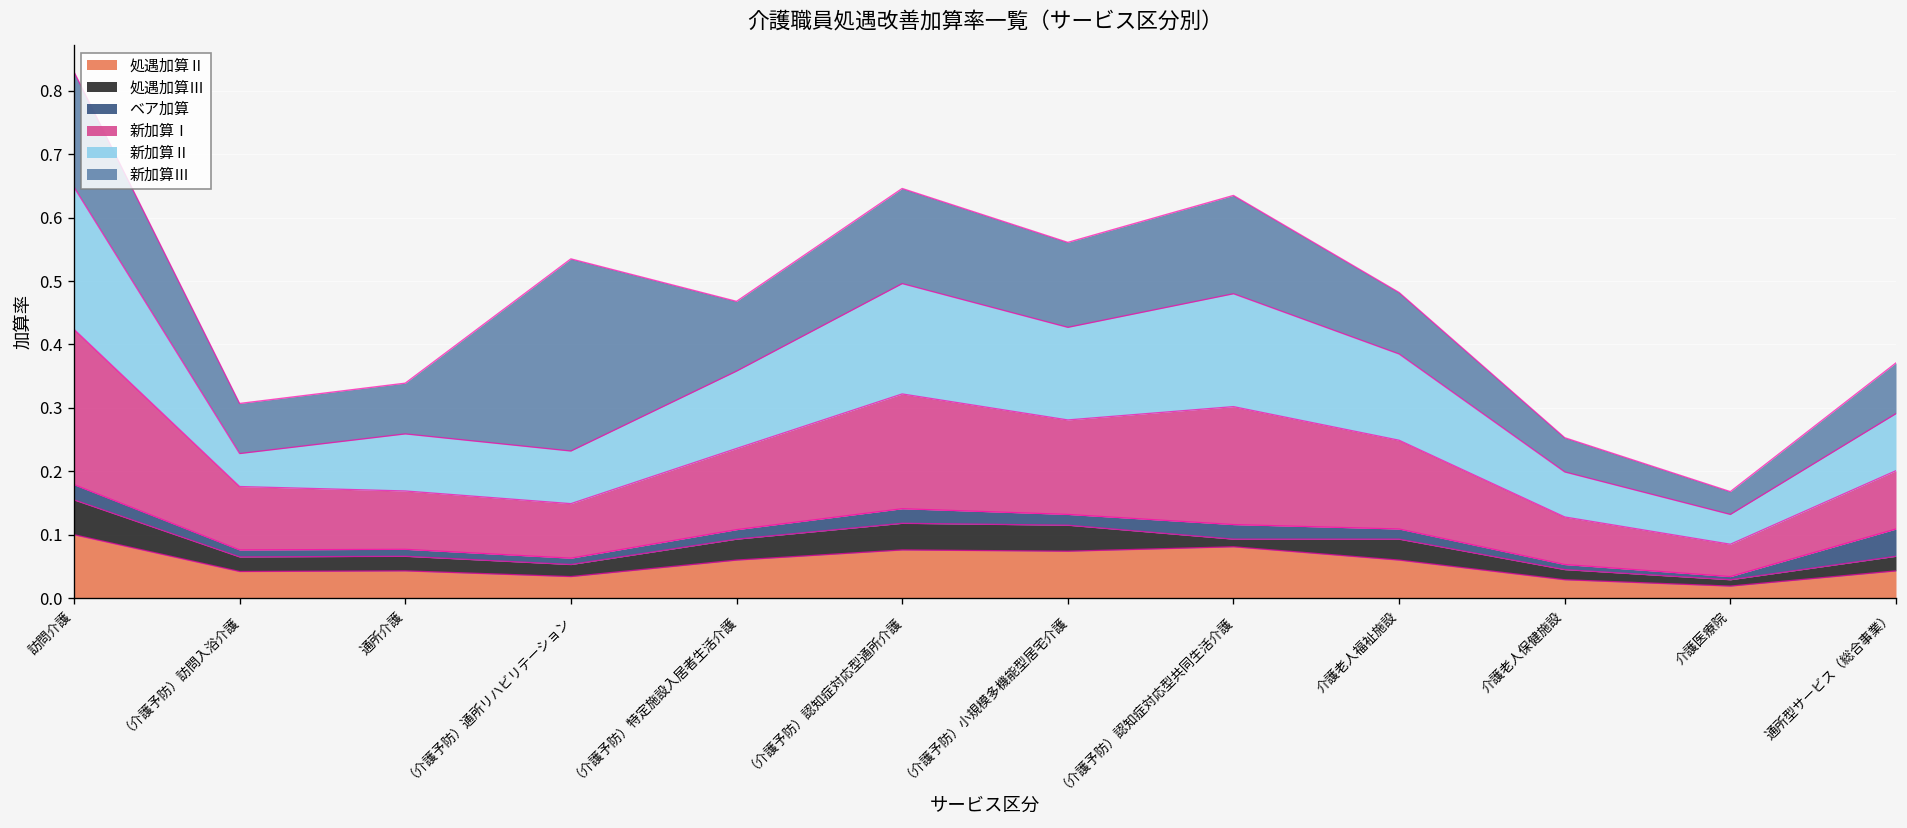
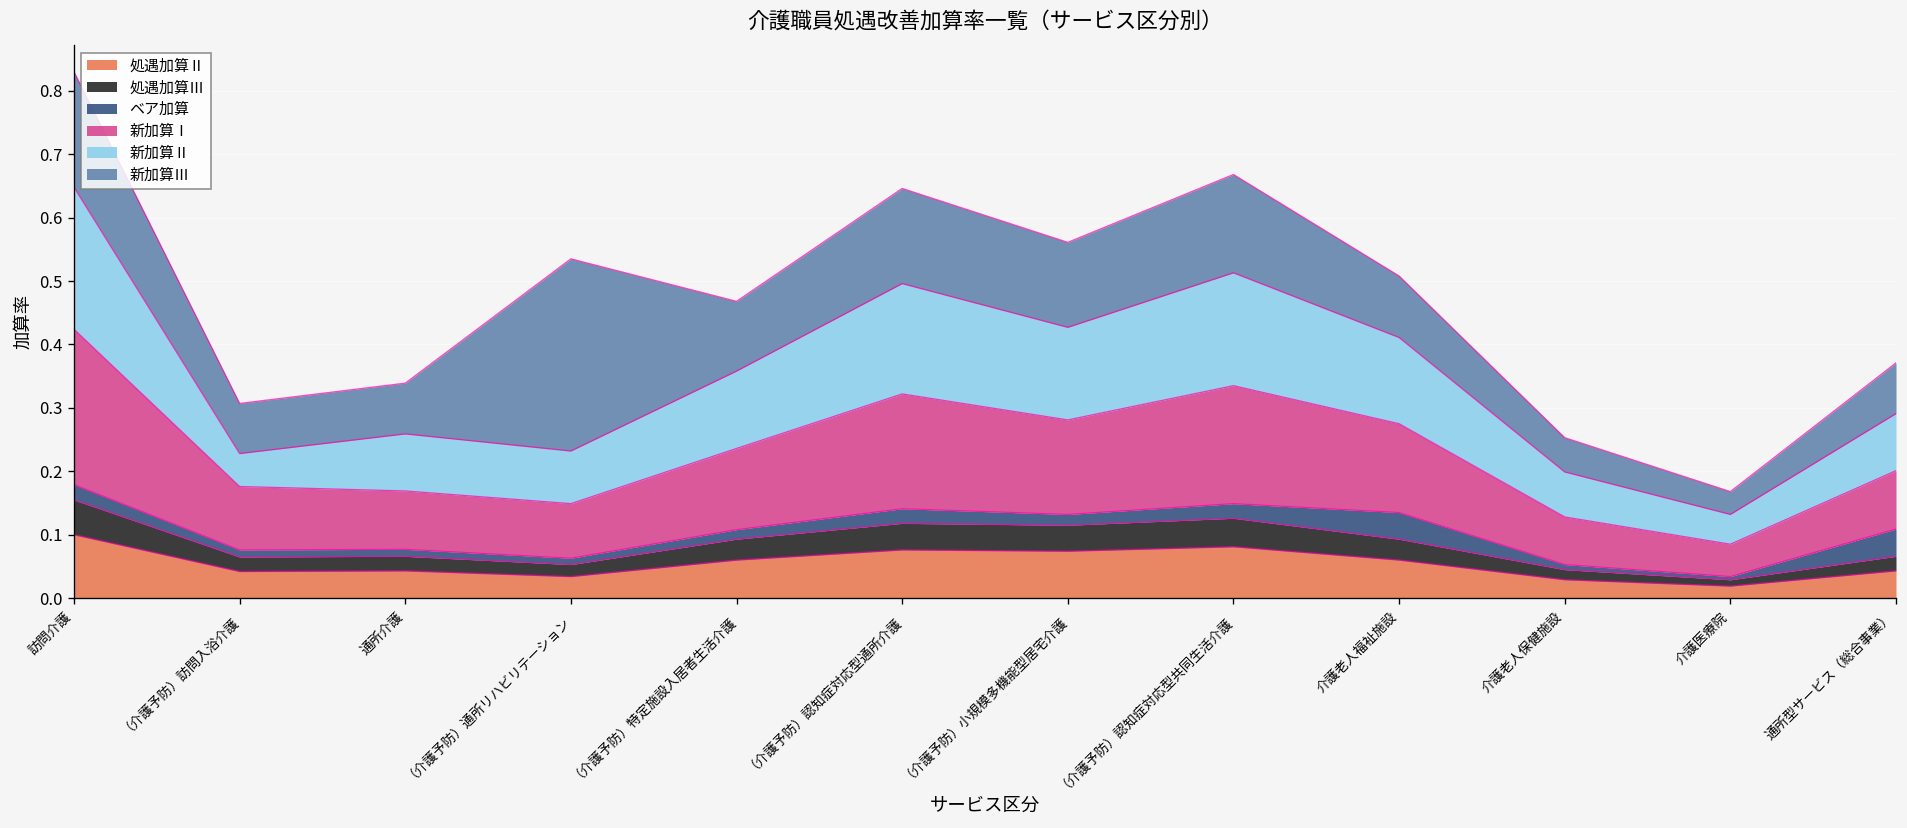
処遇加算Ⅲ, （介護予防）認知症対応型共同生活介護: 0.01 -> 0.05
ベア加算, 介護老人福祉施設: 0.02 -> 0.04
